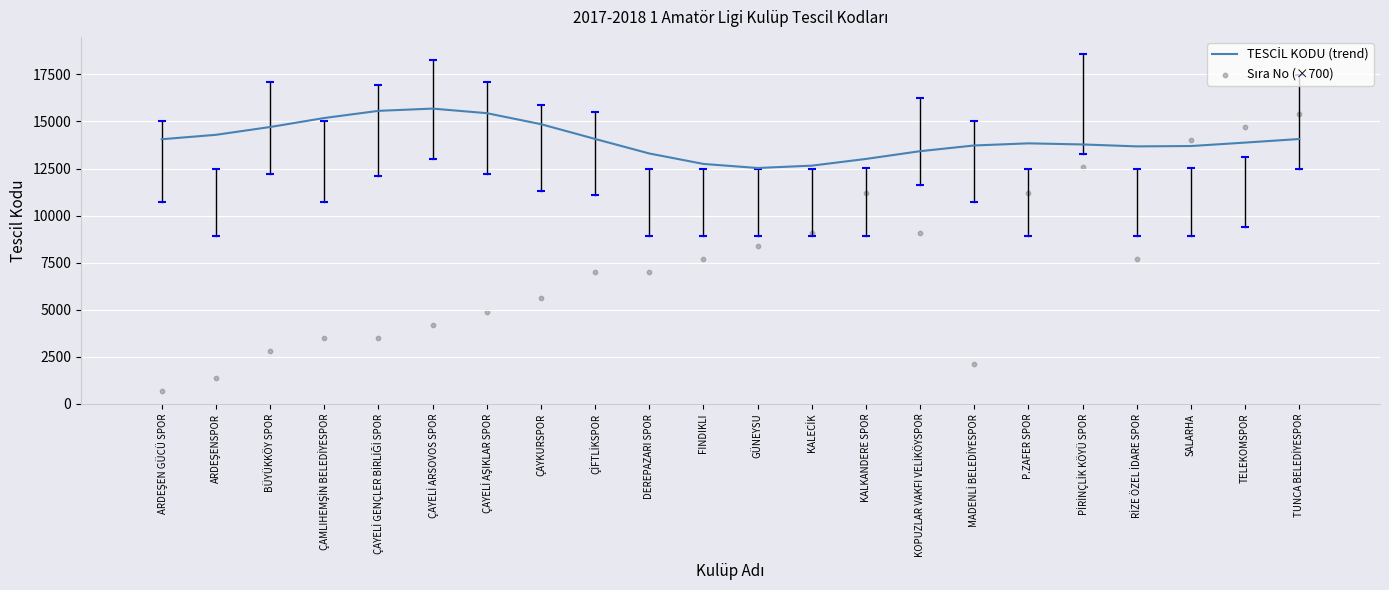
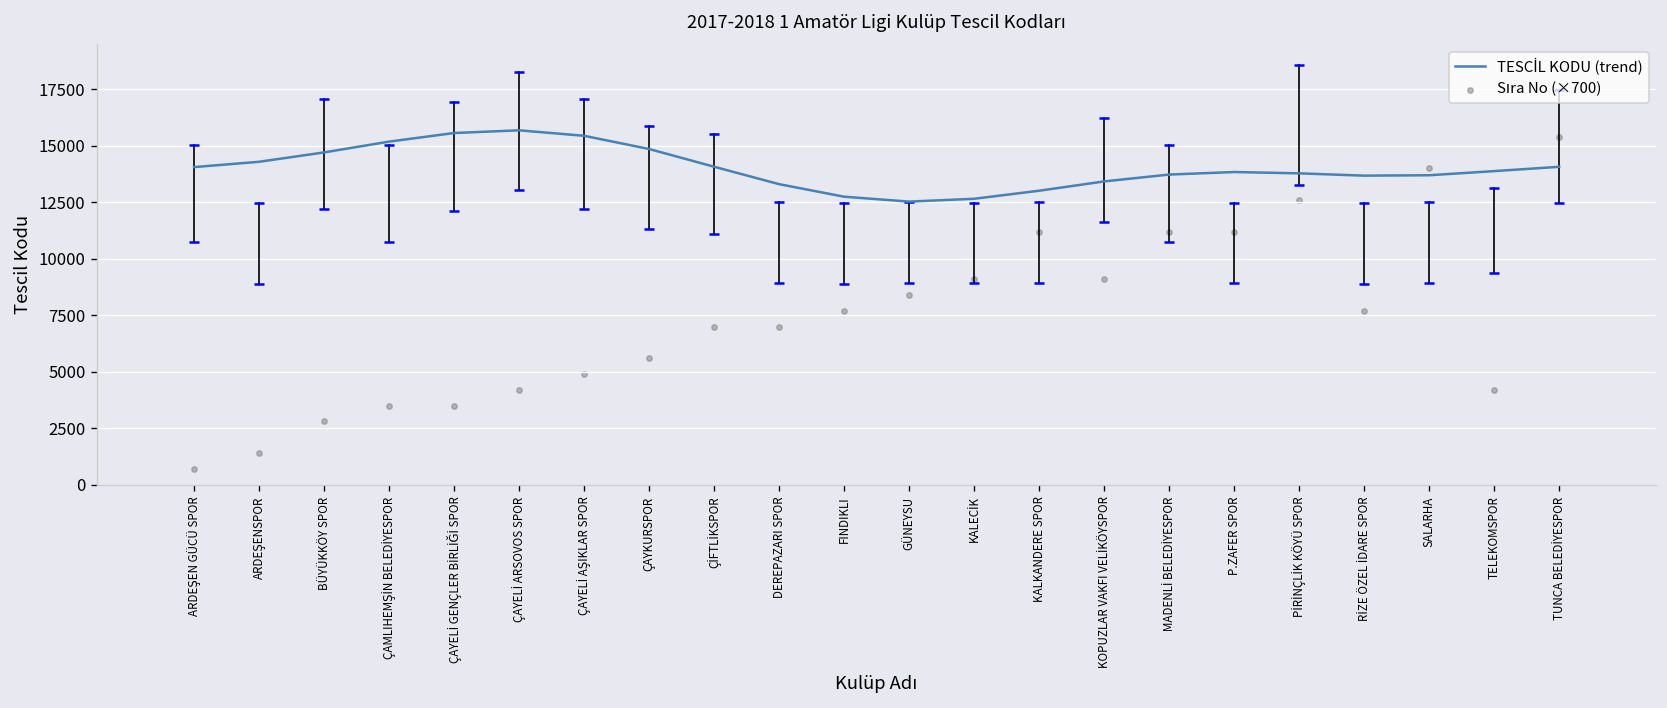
Sıra No (×700), MADENLİ BELEDİYESPOR: 2100 -> 11200
Sıra No (×700), TELEKOMSPOR: 14700 -> 4200
